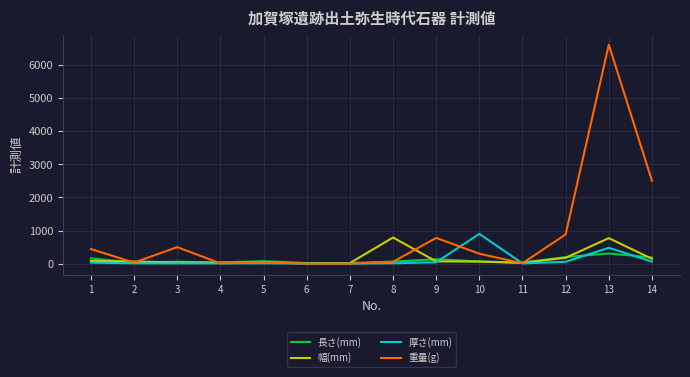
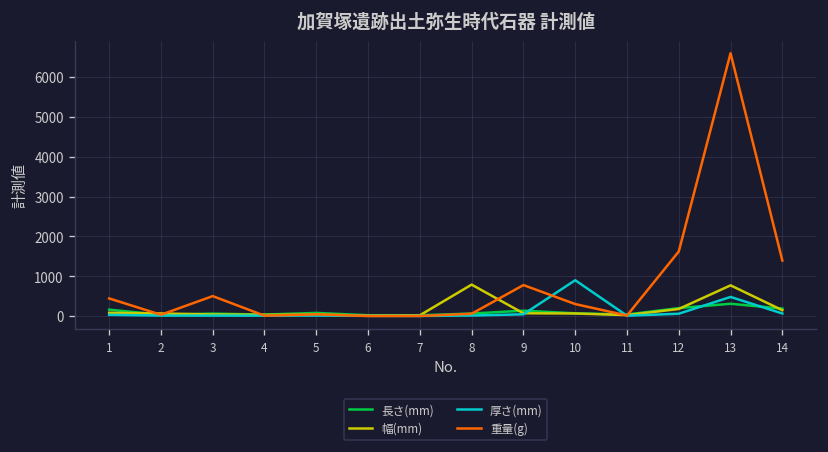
重量(g), 12: 900 -> 1600
重量(g), 14: 2500 -> 1400
